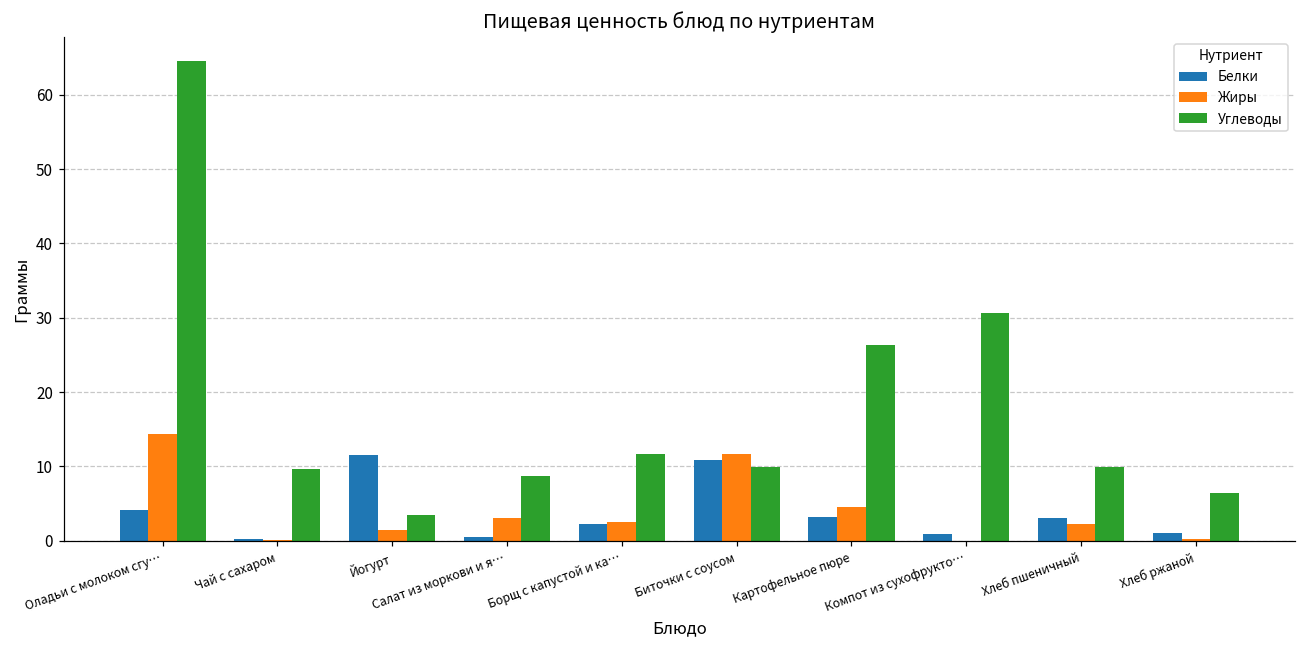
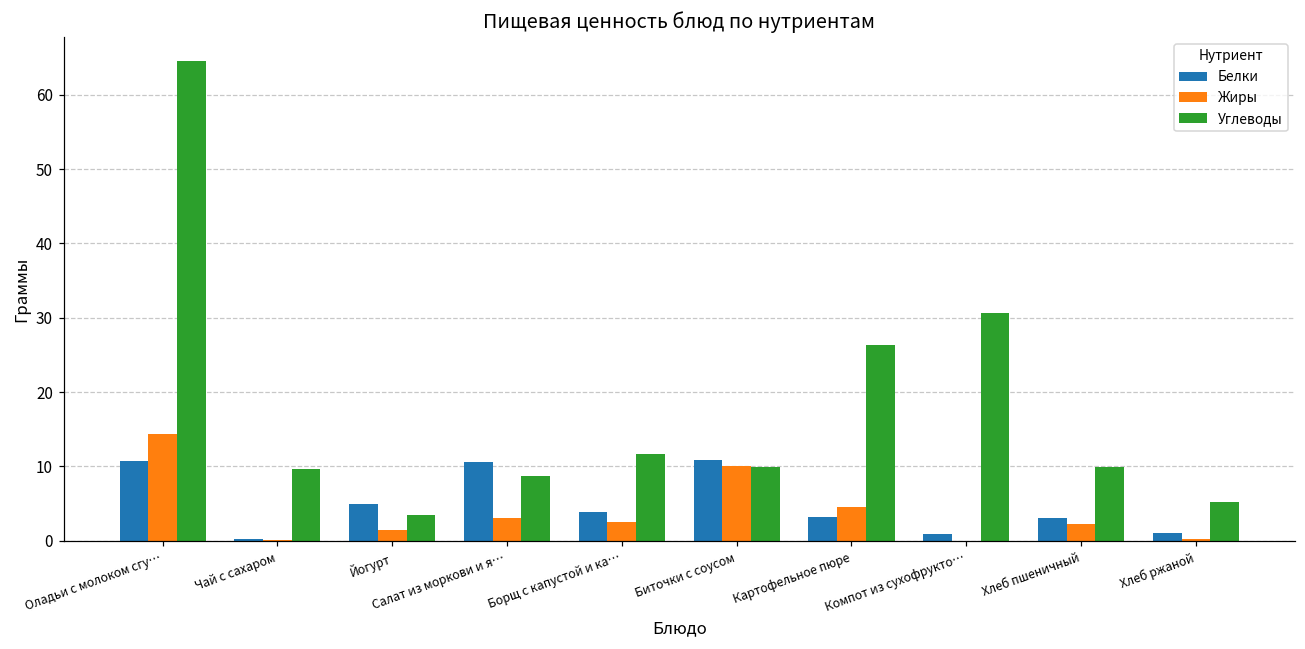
Белки, Оладьи с молоком сгу…: 4 -> 11
Белки, Йогурт: 12 -> 5
Белки, Салат из моркови и я…: 1 -> 11
Белки, Борщ с капустой и ка…: 2 -> 4
Жиры, Биточки с соусом: 12 -> 10
Углеводы, Хлеб ржаной: 6 -> 5
